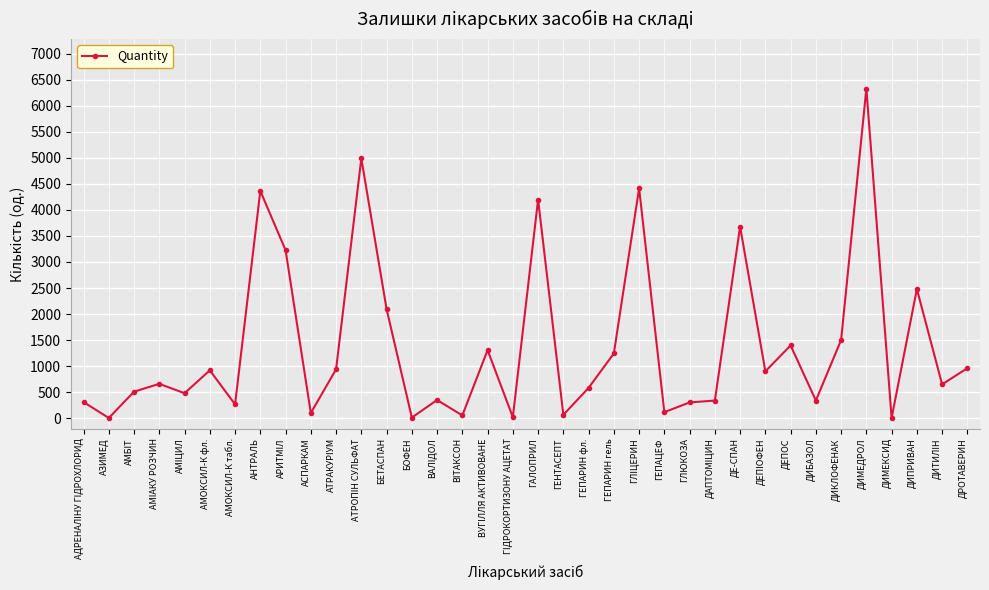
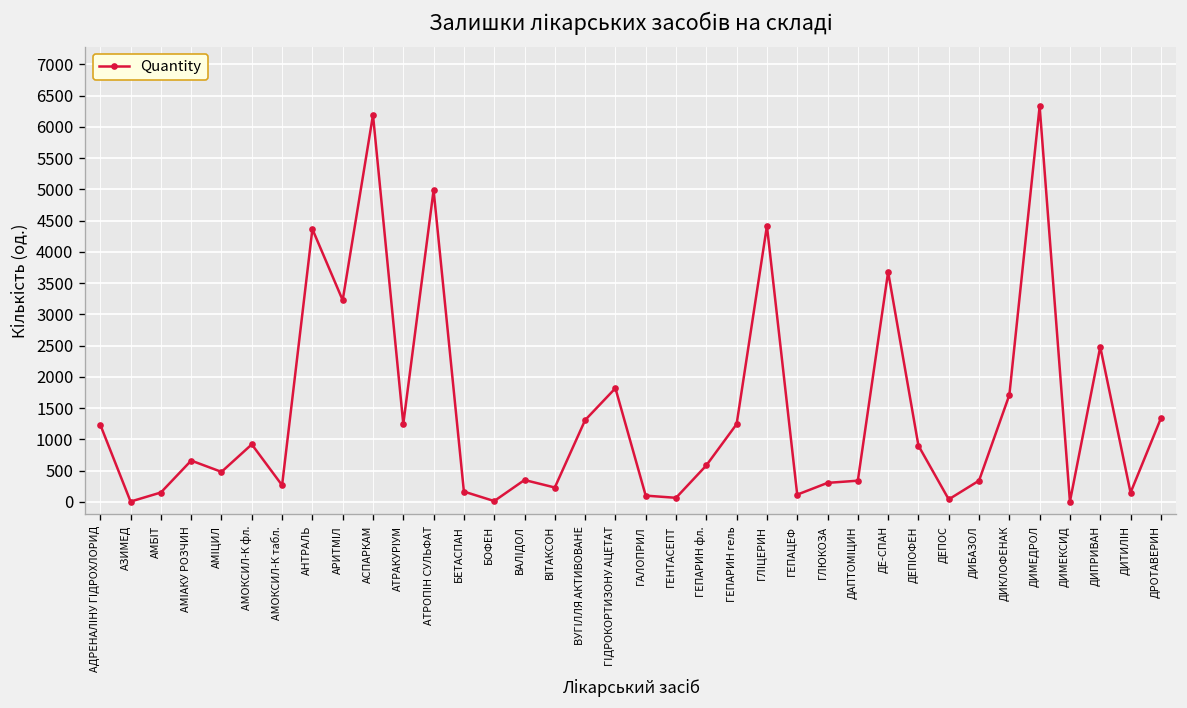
АДРЕНАЛІНУ ГІДРОХЛОРИД: 300 -> 1200
АМБІТ: 500 -> 200
АСПАРКАМ: 100 -> 6200
АТРАКУРІУМ: 900 -> 1200
БЕТАСПАН: 2100 -> 200
ВІТАКСОН: 100 -> 200
ГІДРОКОРТИЗОНУ АЦЕТАТ: 0 -> 1800
ГАЛОПРИЛ: 4200 -> 100
ДЕПОС: 1400 -> 0
ДИКЛОФЕНАК: 1500 -> 1700
ДИТИЛІН: 700 -> 100
ДРОТАВЕРИН: 1000 -> 1300
